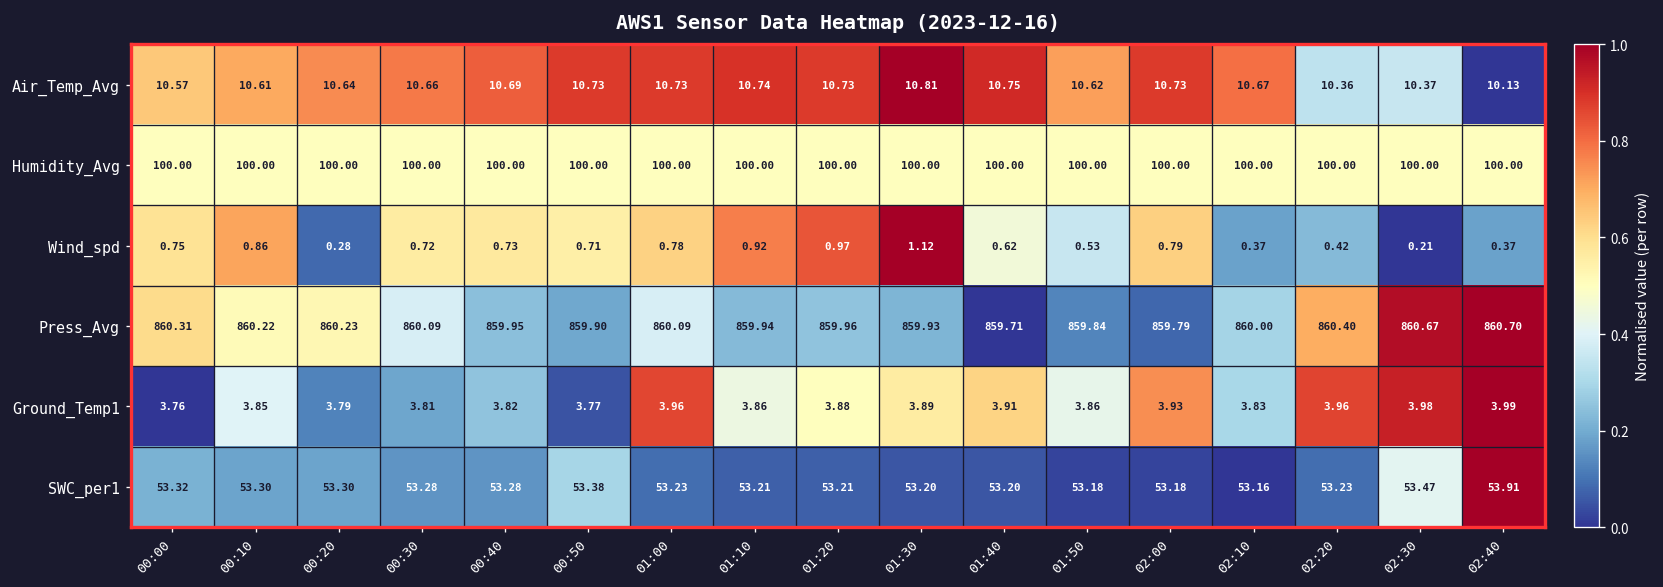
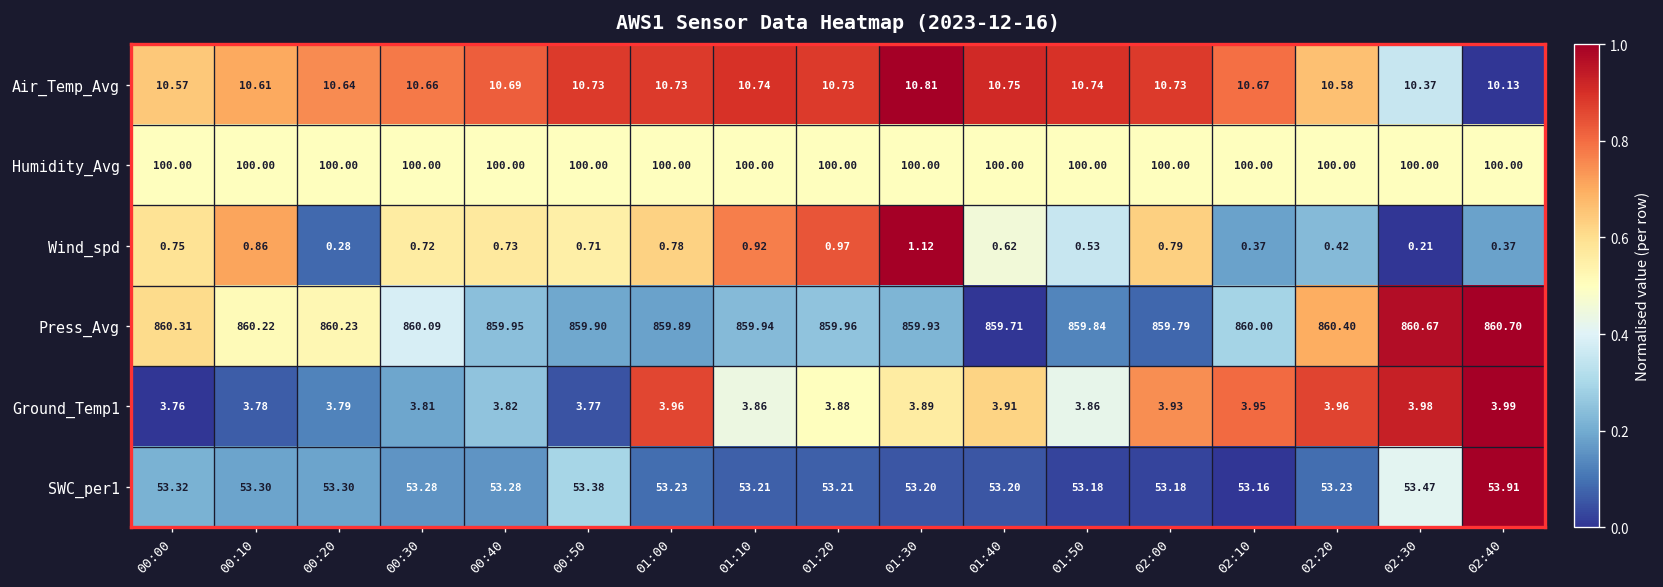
Air_Temp_Avg, 01:50: 10.62 -> 10.74
Air_Temp_Avg, 02:20: 10.36 -> 10.58
Press_Avg, 01:00: 860.09 -> 859.89
Ground_Temp1, 00:10: 3.85 -> 3.78
Ground_Temp1, 02:10: 3.83 -> 3.95
